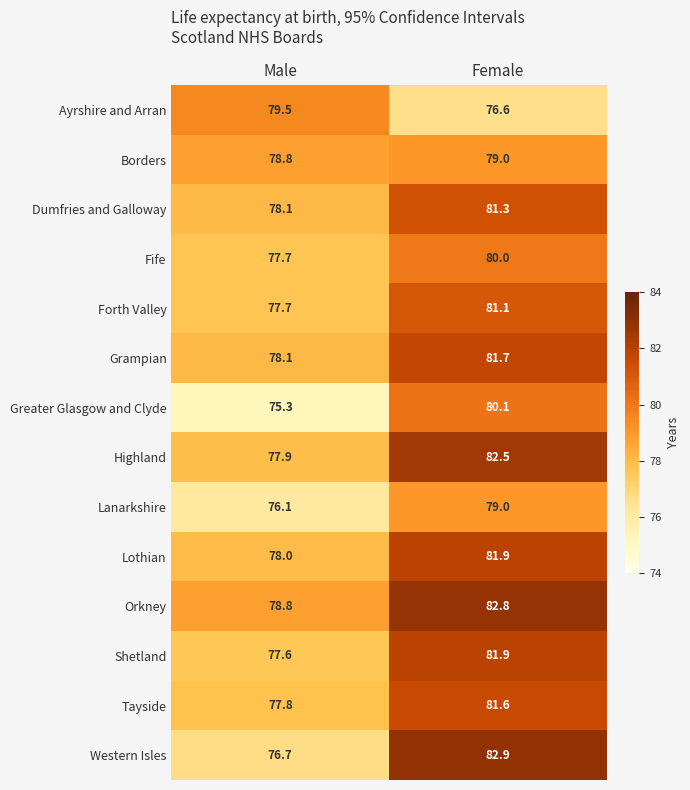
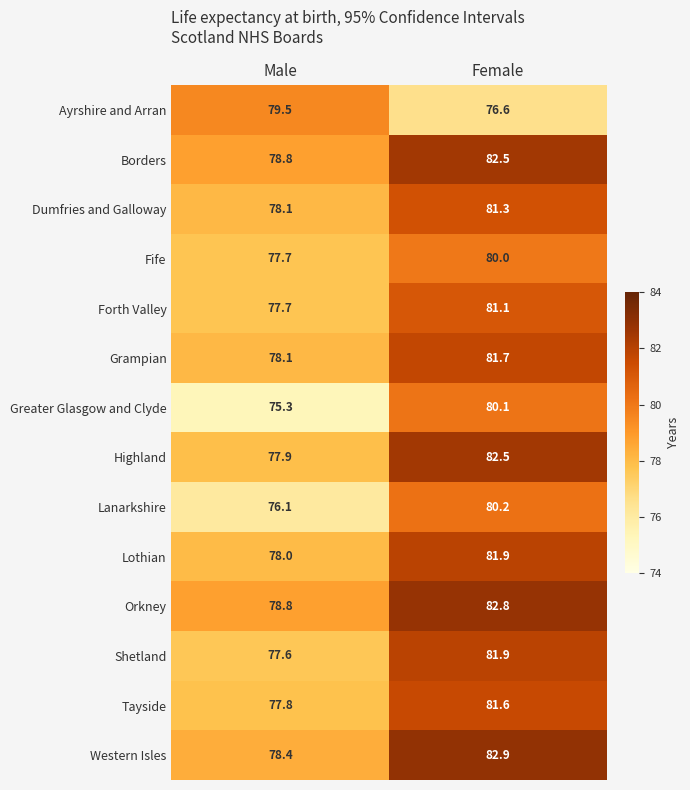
Borders, Female: 79.0 -> 82.5
Lanarkshire, Female: 79.0 -> 80.2
Western Isles, Male: 76.7 -> 78.4
